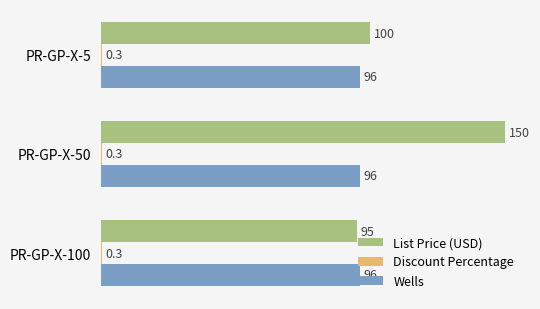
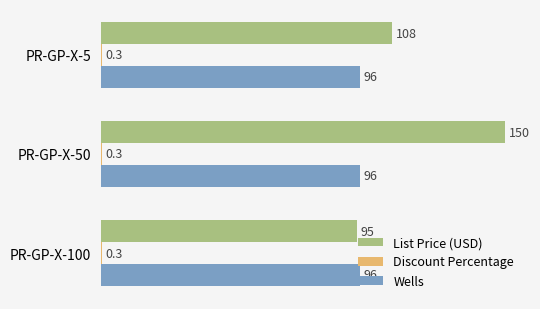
List Price (USD), PR-GP-X-5: 100 -> 108
